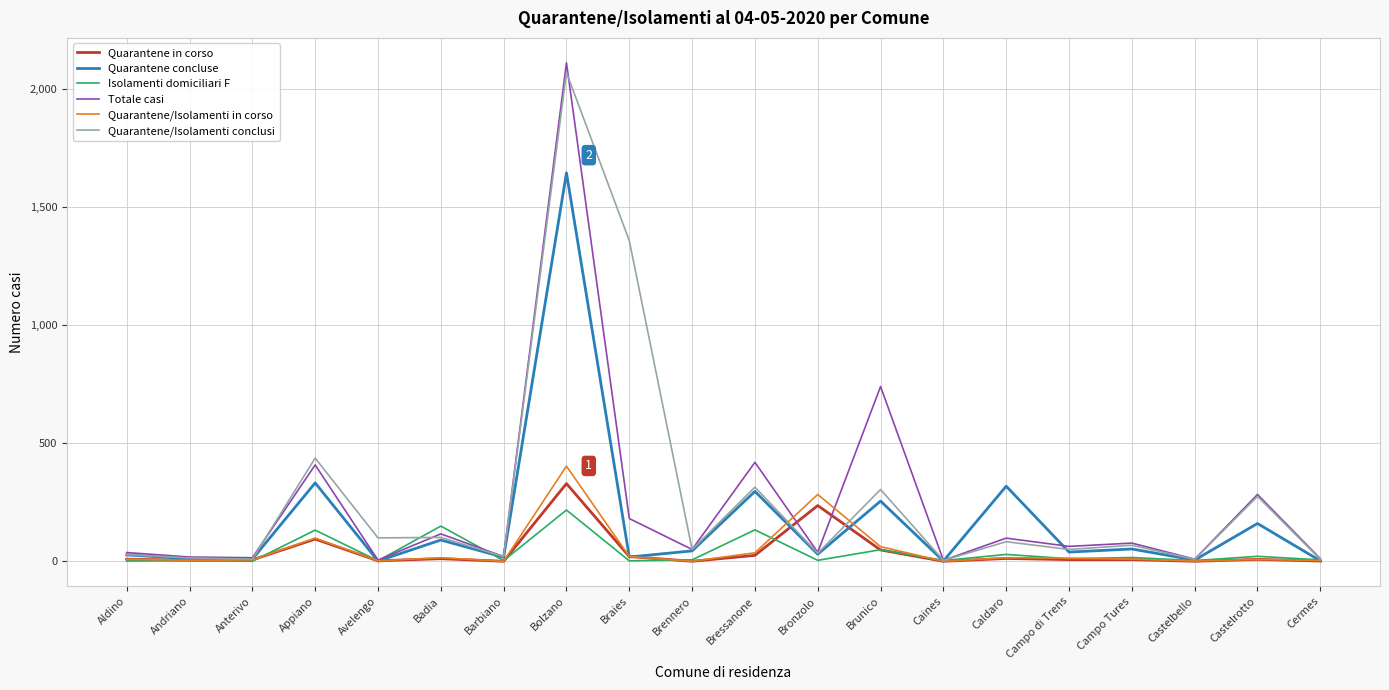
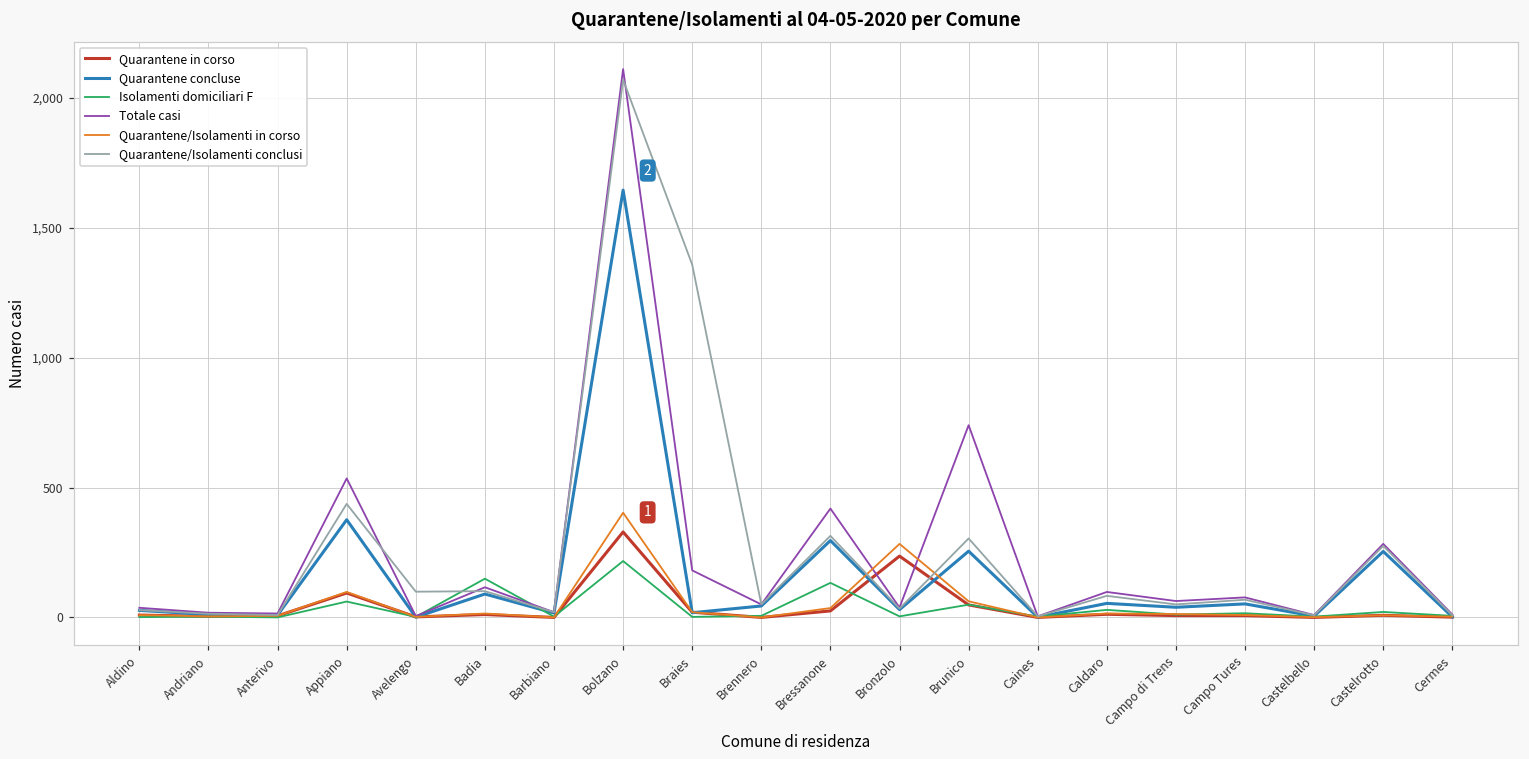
Quarantene concluse, Appiano: 330 -> 380
Isolamenti domiciliari F, Appiano: 130 -> 60
Totale casi, Appiano: 410 -> 540
Quarantene concluse, Caldaro: 320 -> 50
Quarantene concluse, Castelrotto: 160 -> 250
